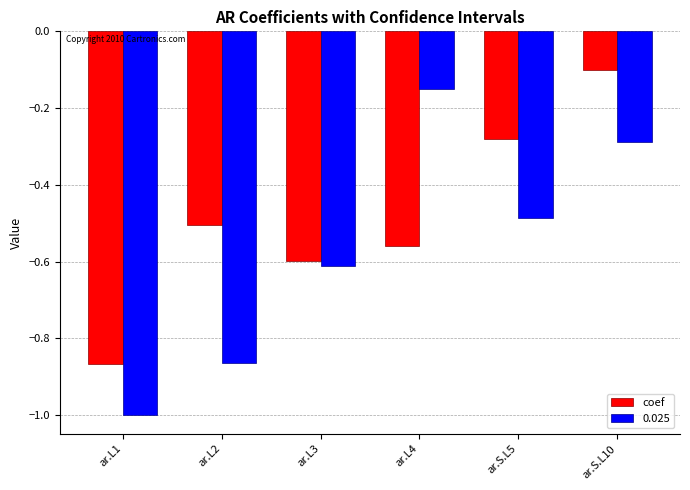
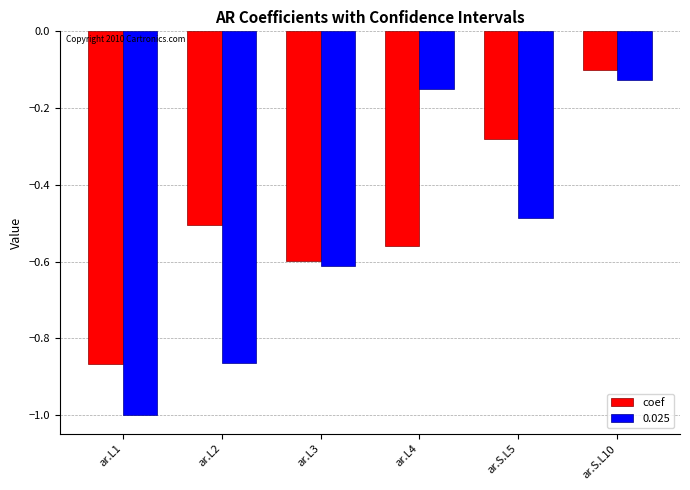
0.025, ar.S.L10: -0.29 -> -0.13
